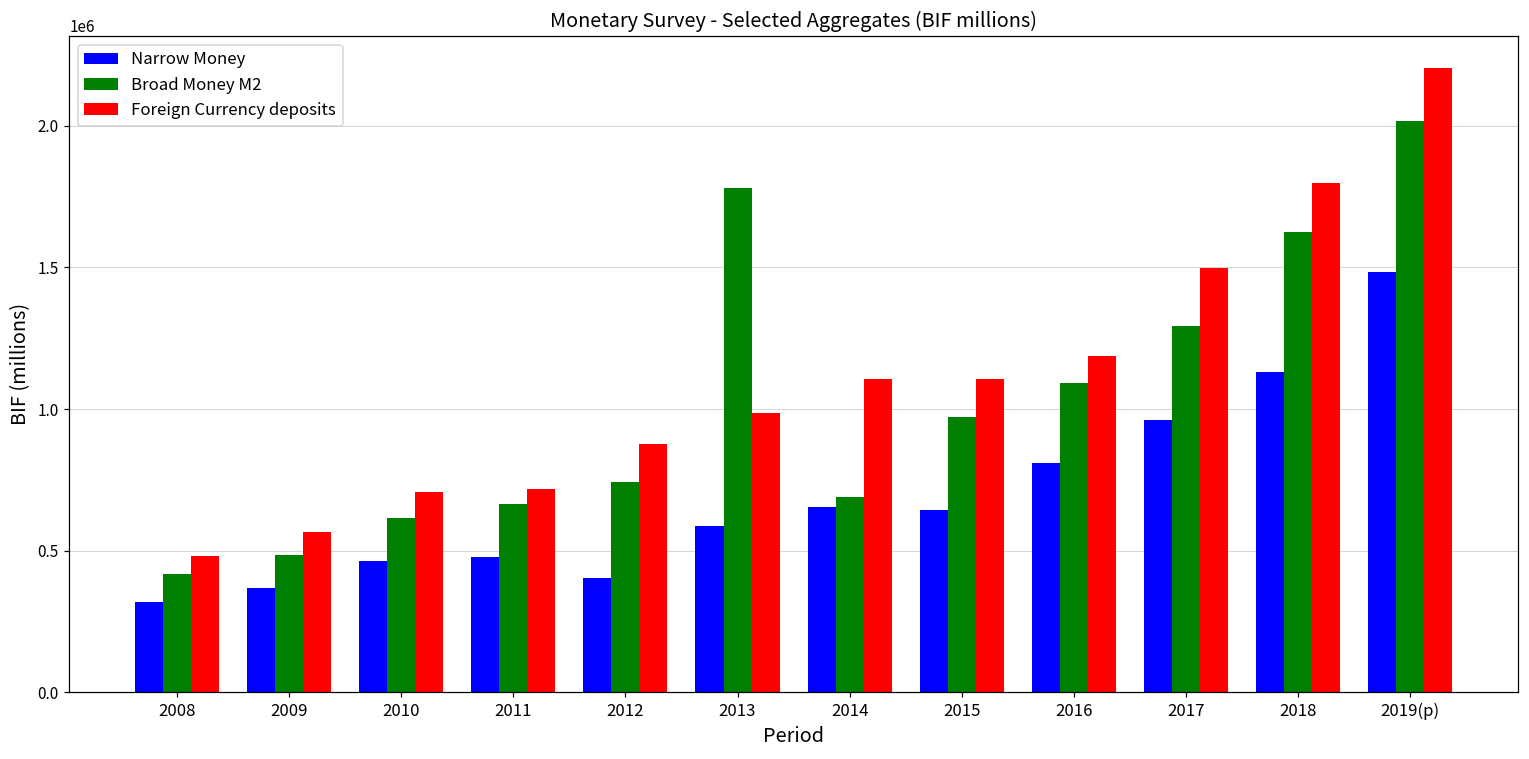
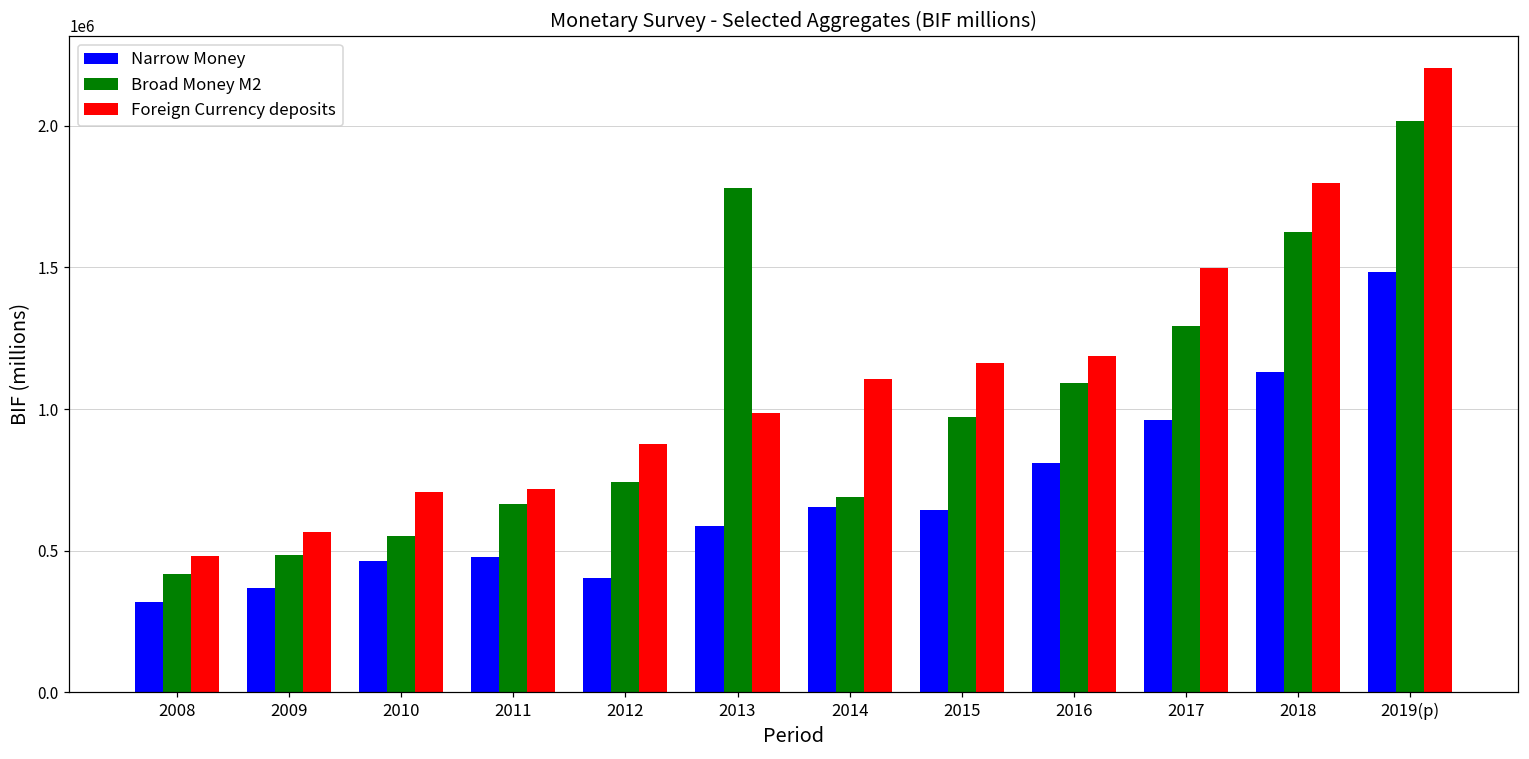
Broad Money M2, 2010: 620000 -> 550000
Foreign Currency deposits, 2015: 1110000 -> 1160000
